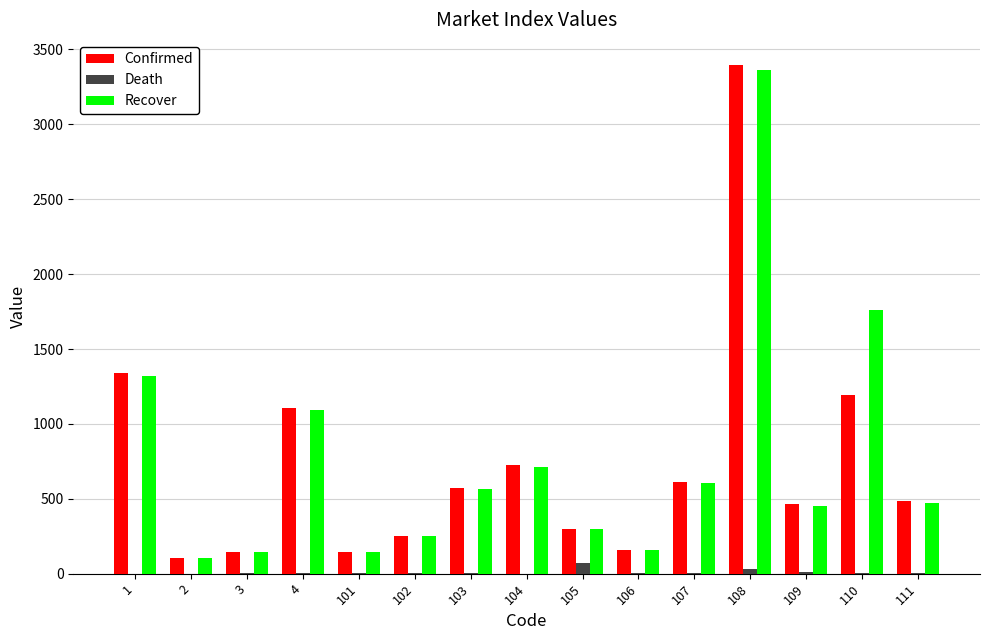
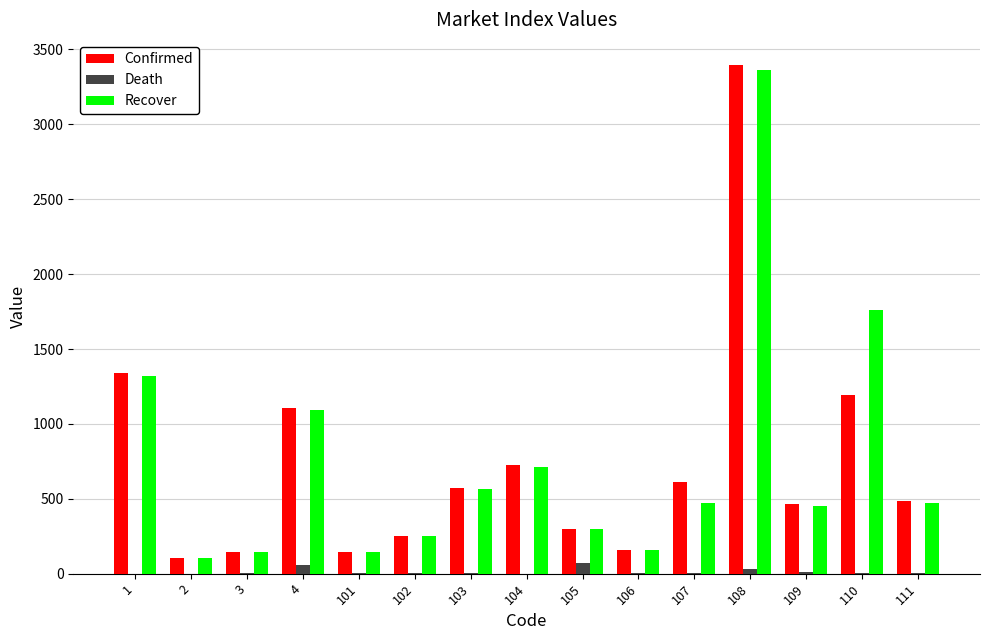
Death, 4: 0 -> 60
Recover, 107: 610 -> 470
